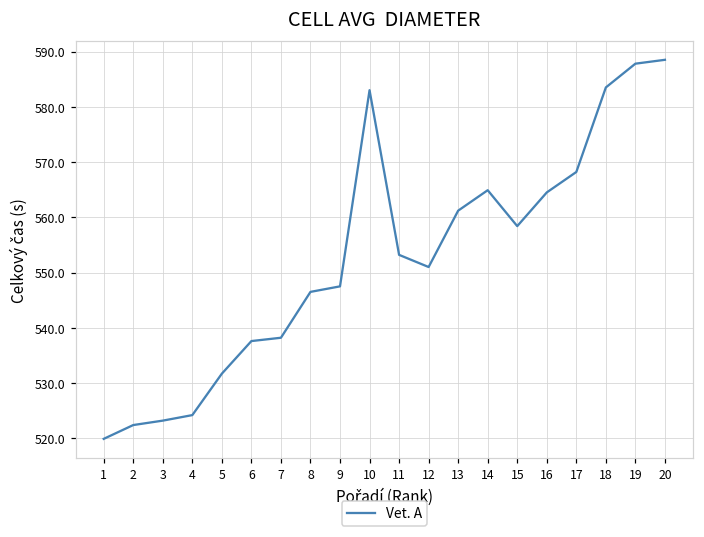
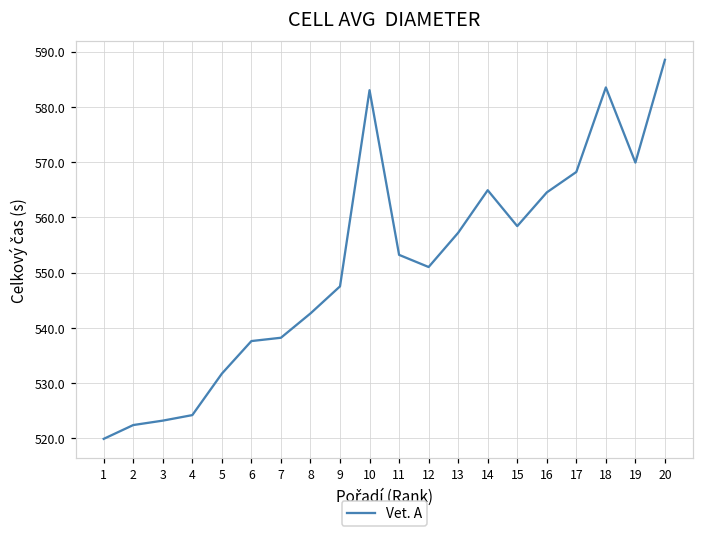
8: 547 -> 543
13: 561 -> 557
19: 588 -> 570
